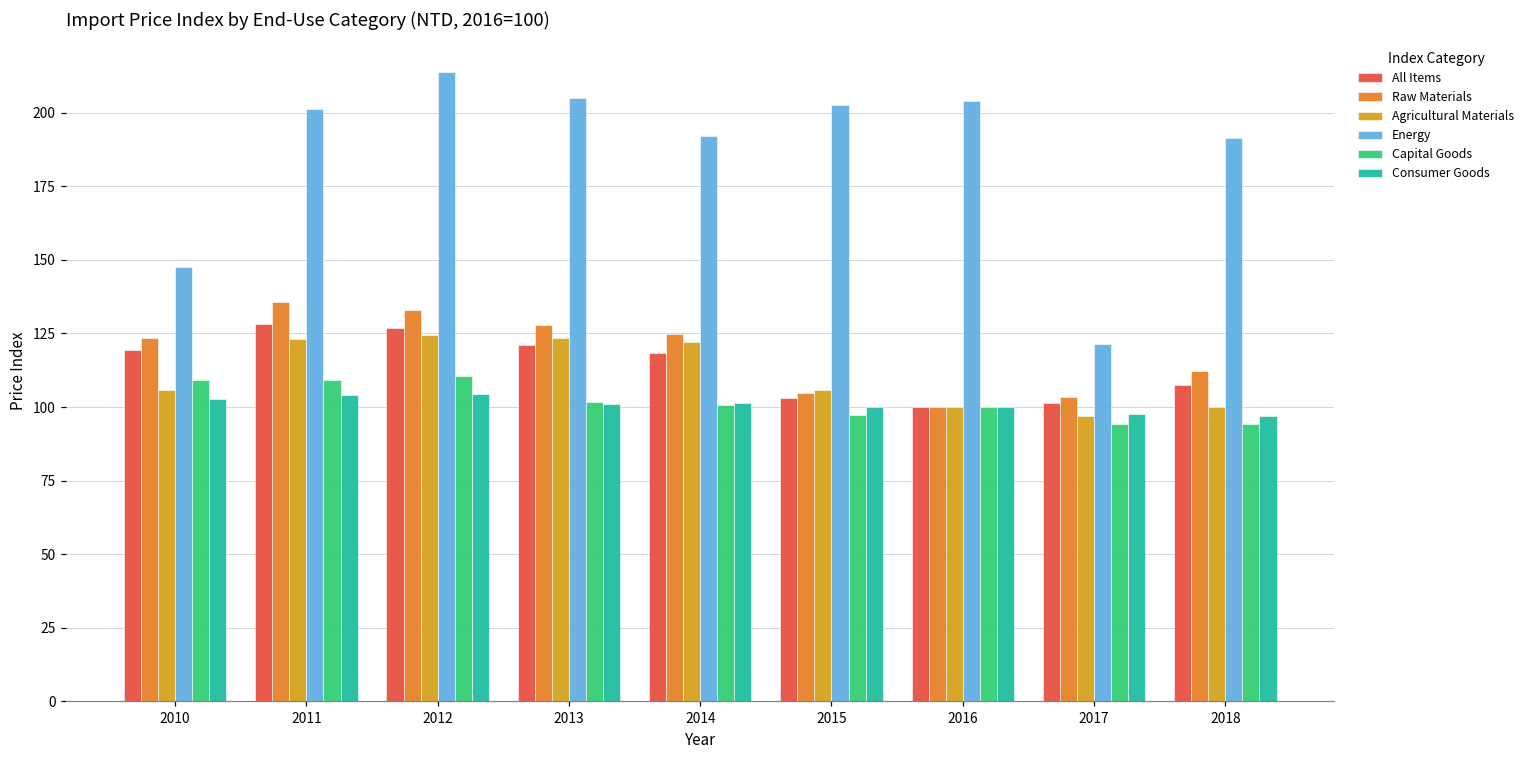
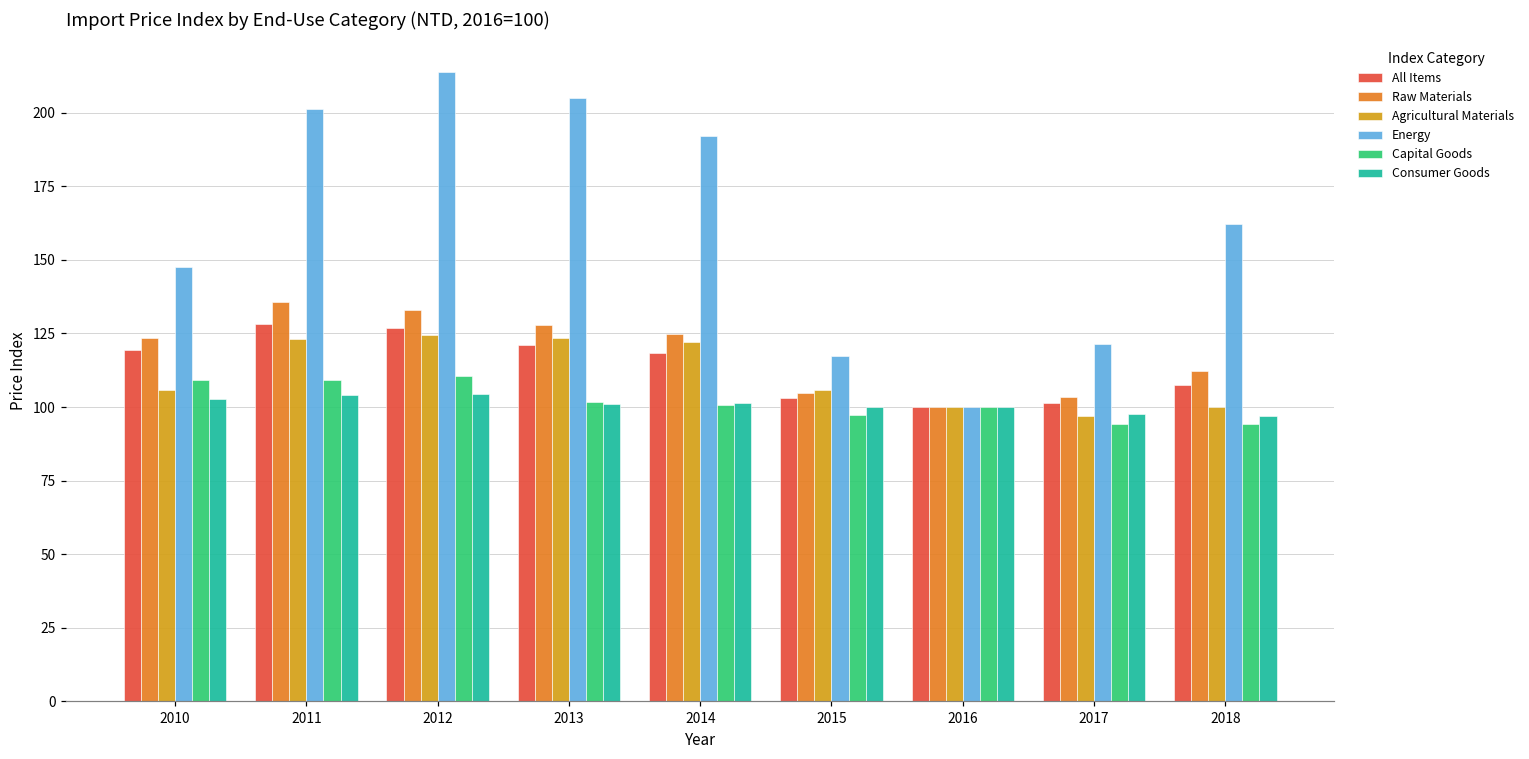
Energy, 2015: 203 -> 117
Energy, 2016: 204 -> 100
Energy, 2018: 191 -> 162
